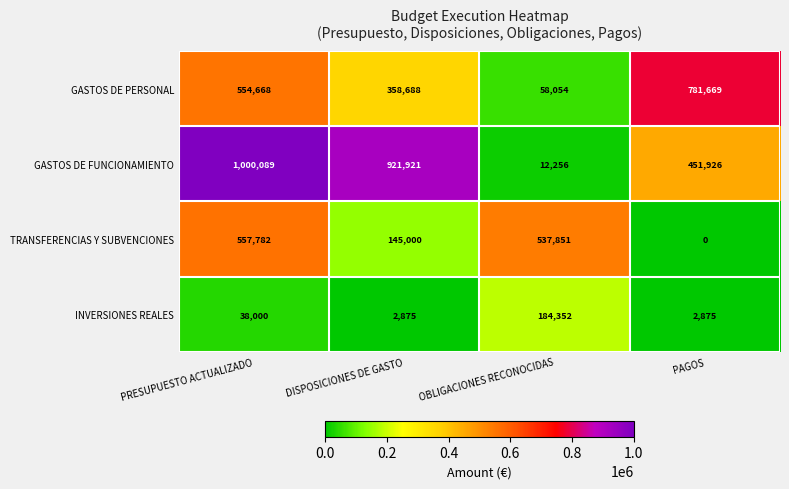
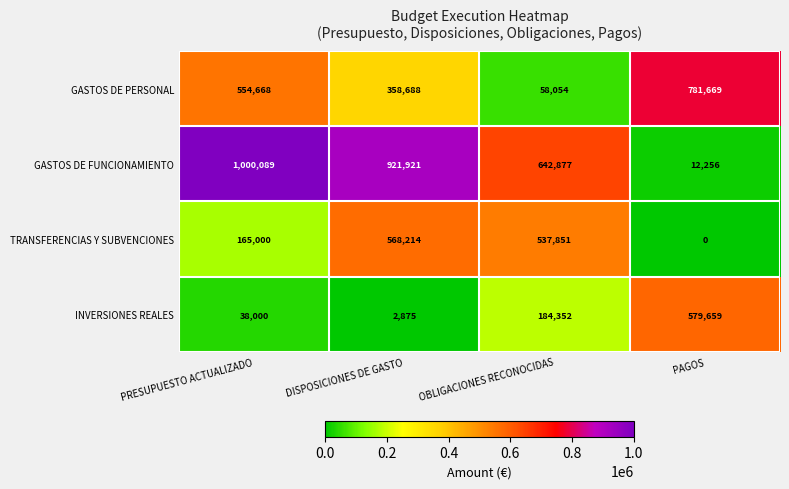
GASTOS DE FUNCIONAMIENTO, OBLIGACIONES RECONOCIDAS: 12,256 -> 642,877
GASTOS DE FUNCIONAMIENTO, PAGOS: 451,926 -> 12,256
TRANSFERENCIAS Y SUBVENCIONES, PRESUPUESTO ACTUALIZADO: 557,782 -> 165,000
TRANSFERENCIAS Y SUBVENCIONES, DISPOSICIONES DE GASTO: 145,000 -> 568,214
INVERSIONES REALES, PAGOS: 2,875 -> 579,659
